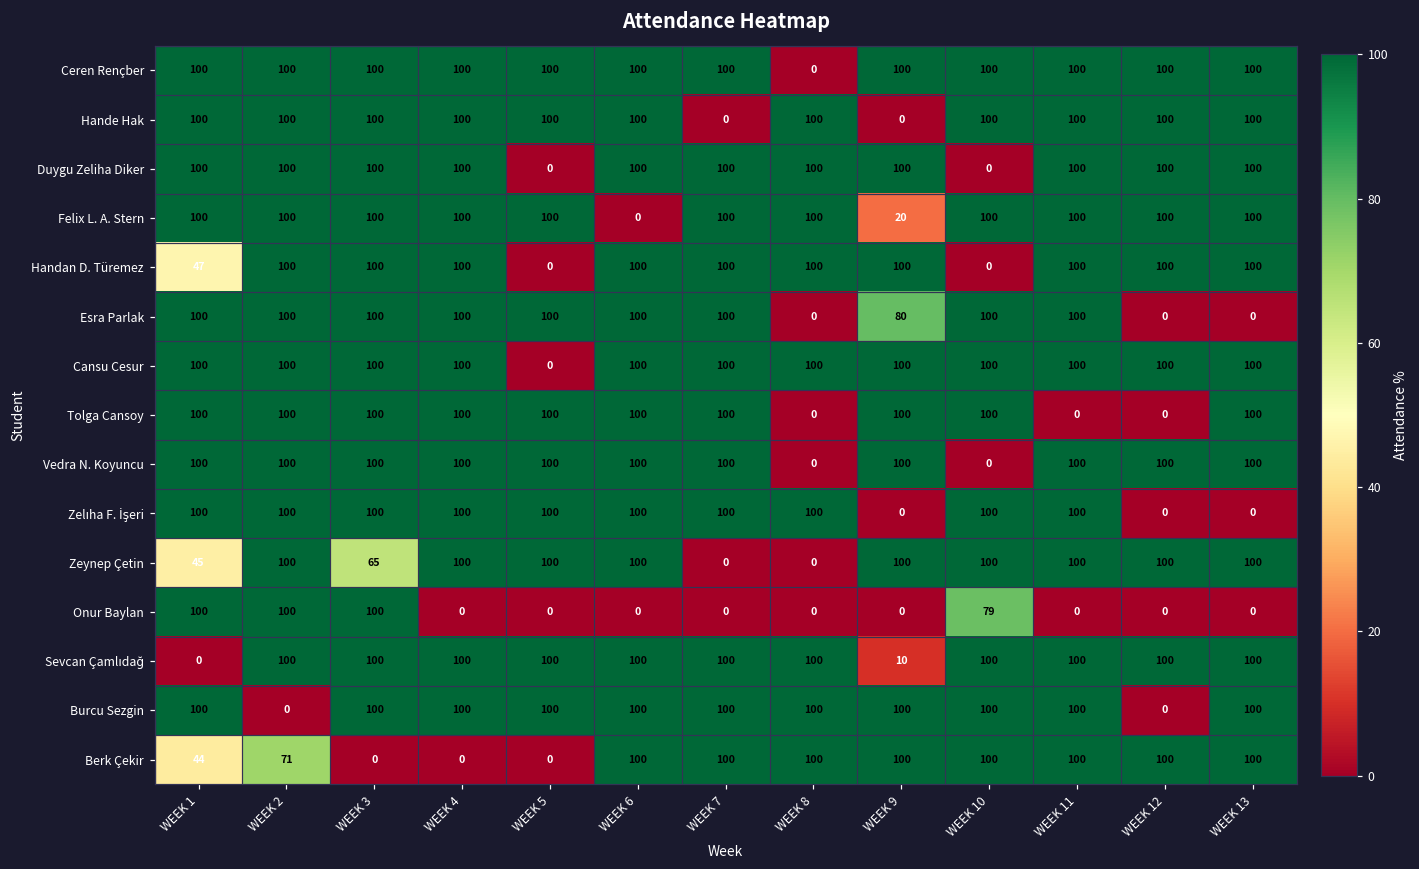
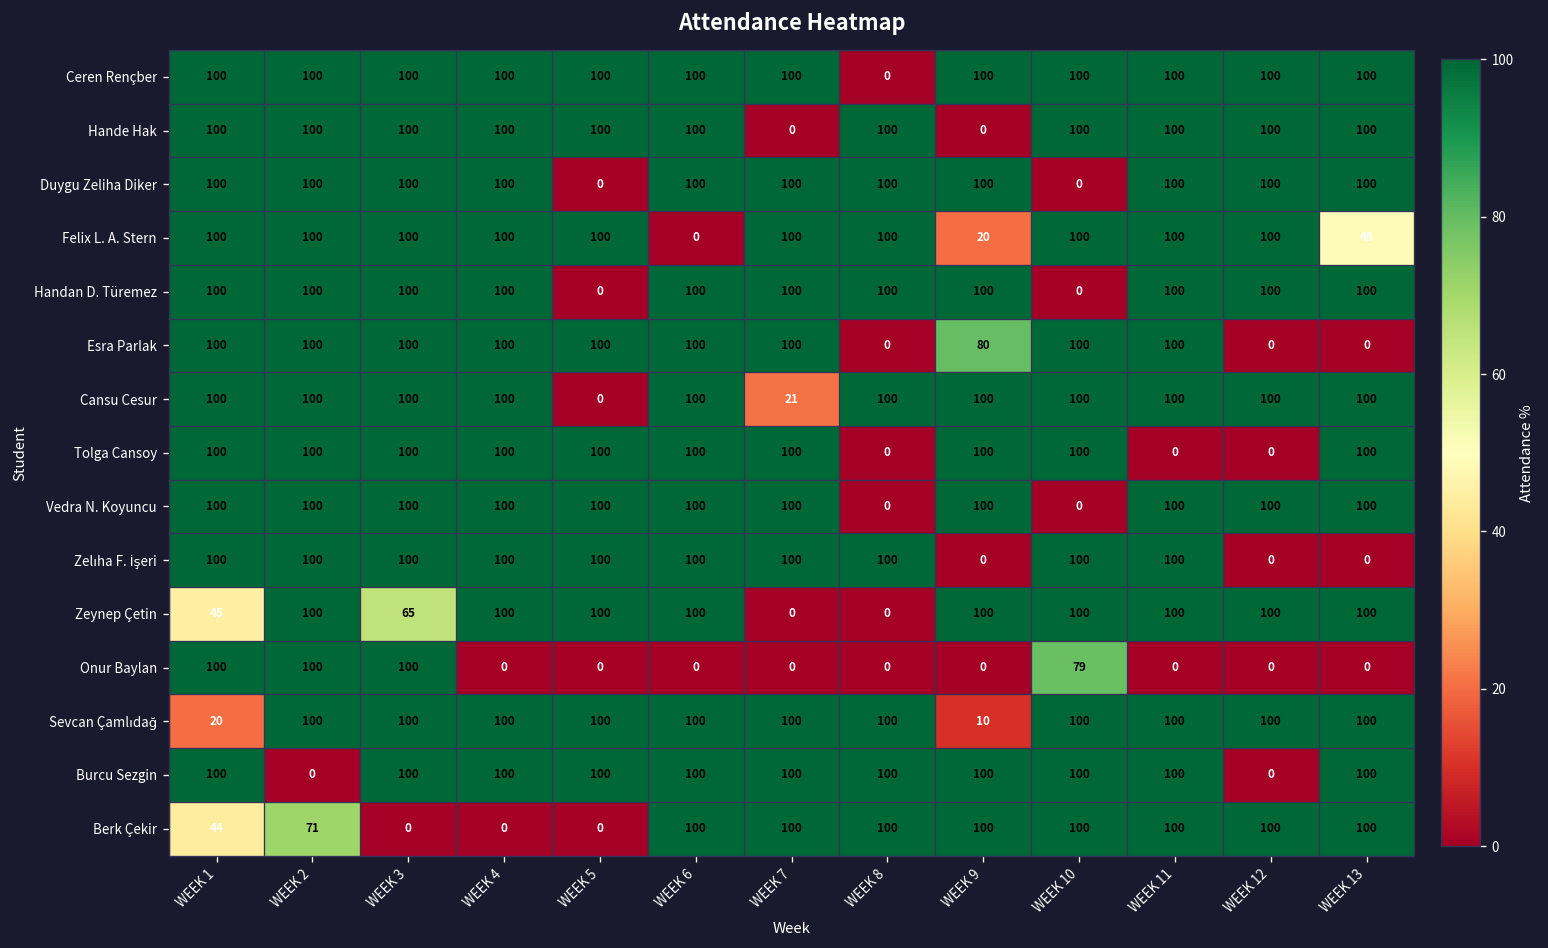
Felix L. A. Stern, WEEK 13: 100 -> 49
Handan D. Türemez, WEEK 1: 47 -> 100
Cansu Cesur, WEEK 7: 100 -> 21
Sevcan Çamlıdağ, WEEK 1: 0 -> 20
